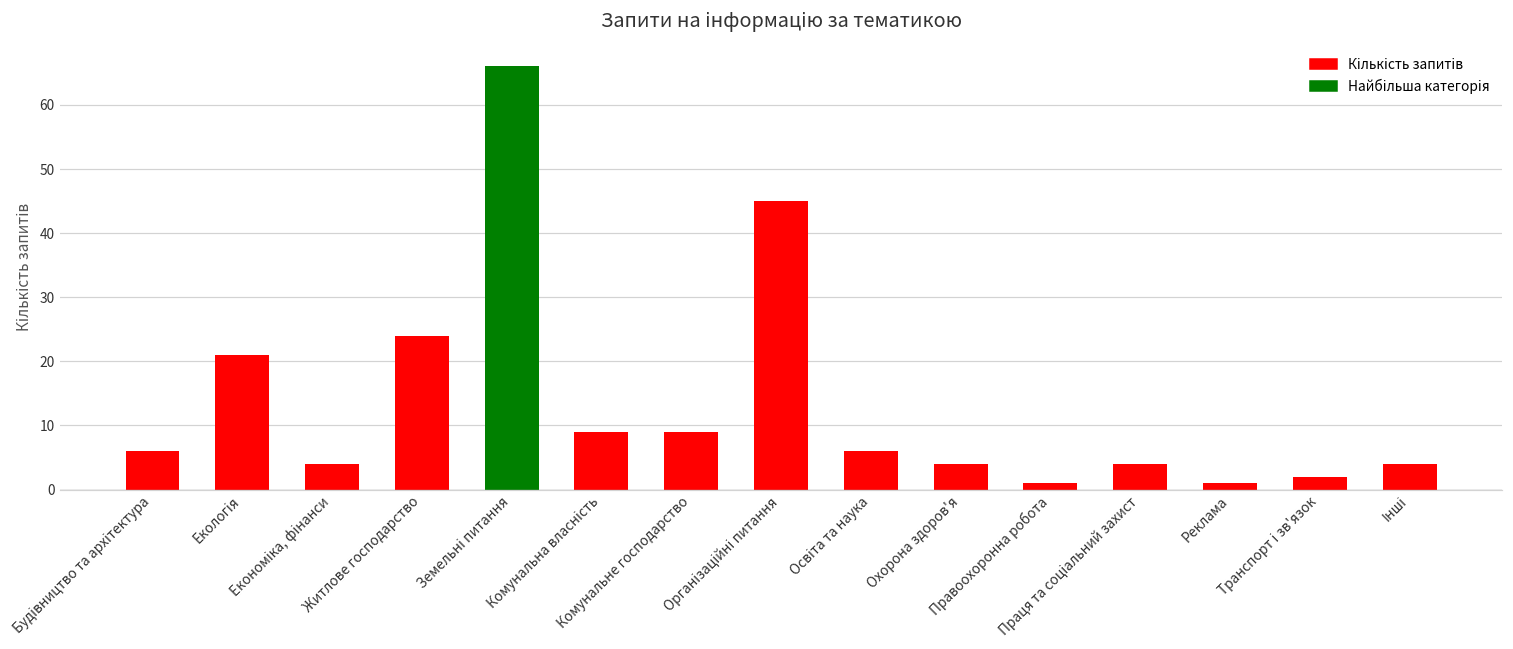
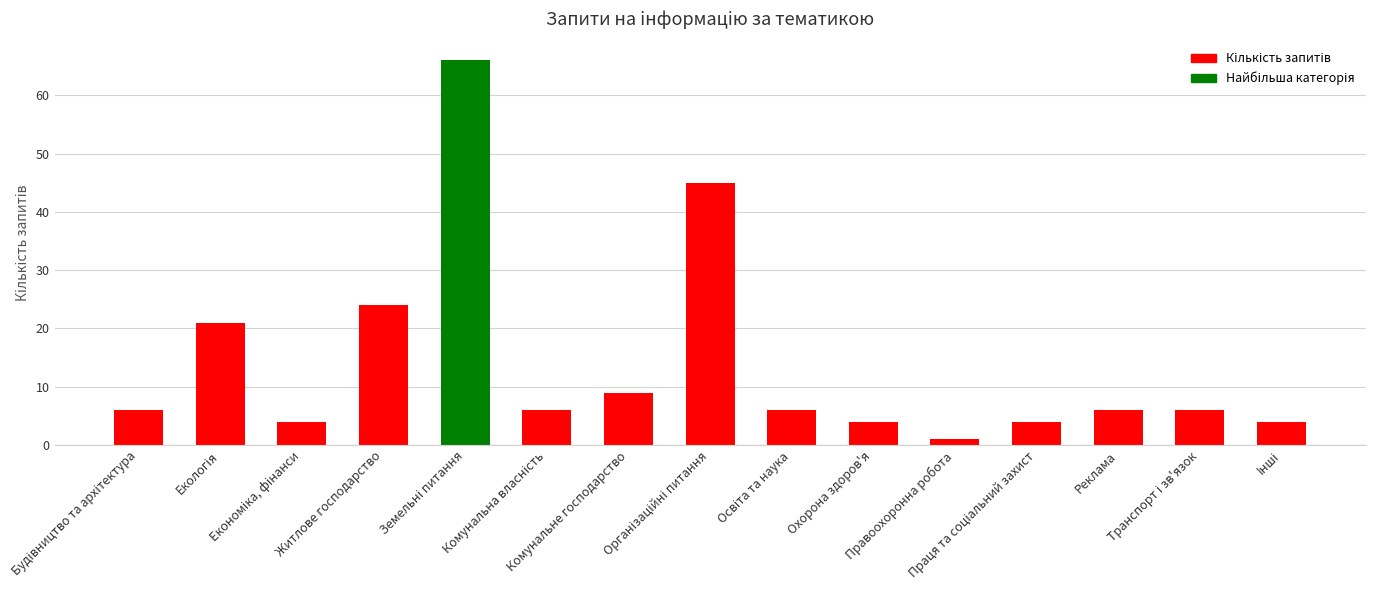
Комунальна власність: 9 -> 6
Реклама: 1 -> 6
Транспорт і зв'язок: 2 -> 6
